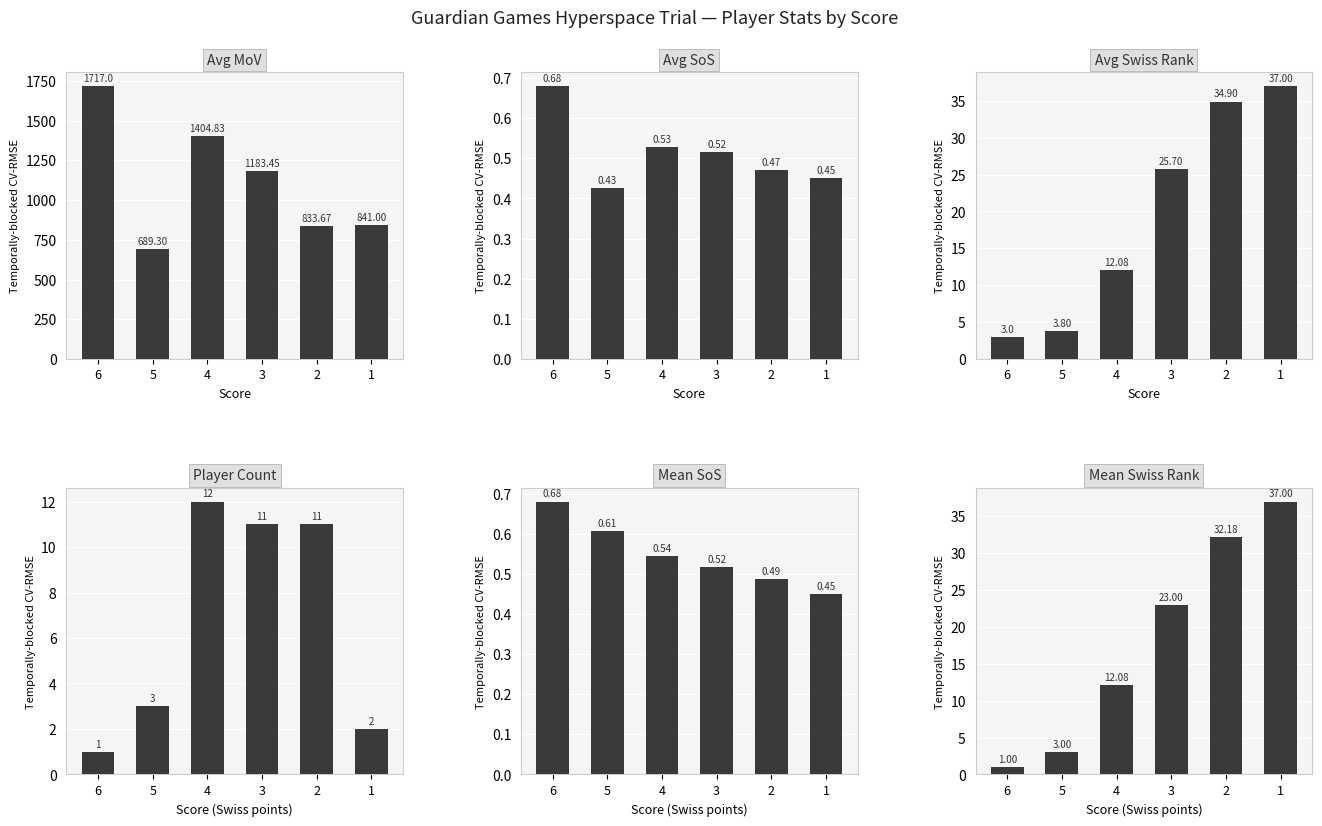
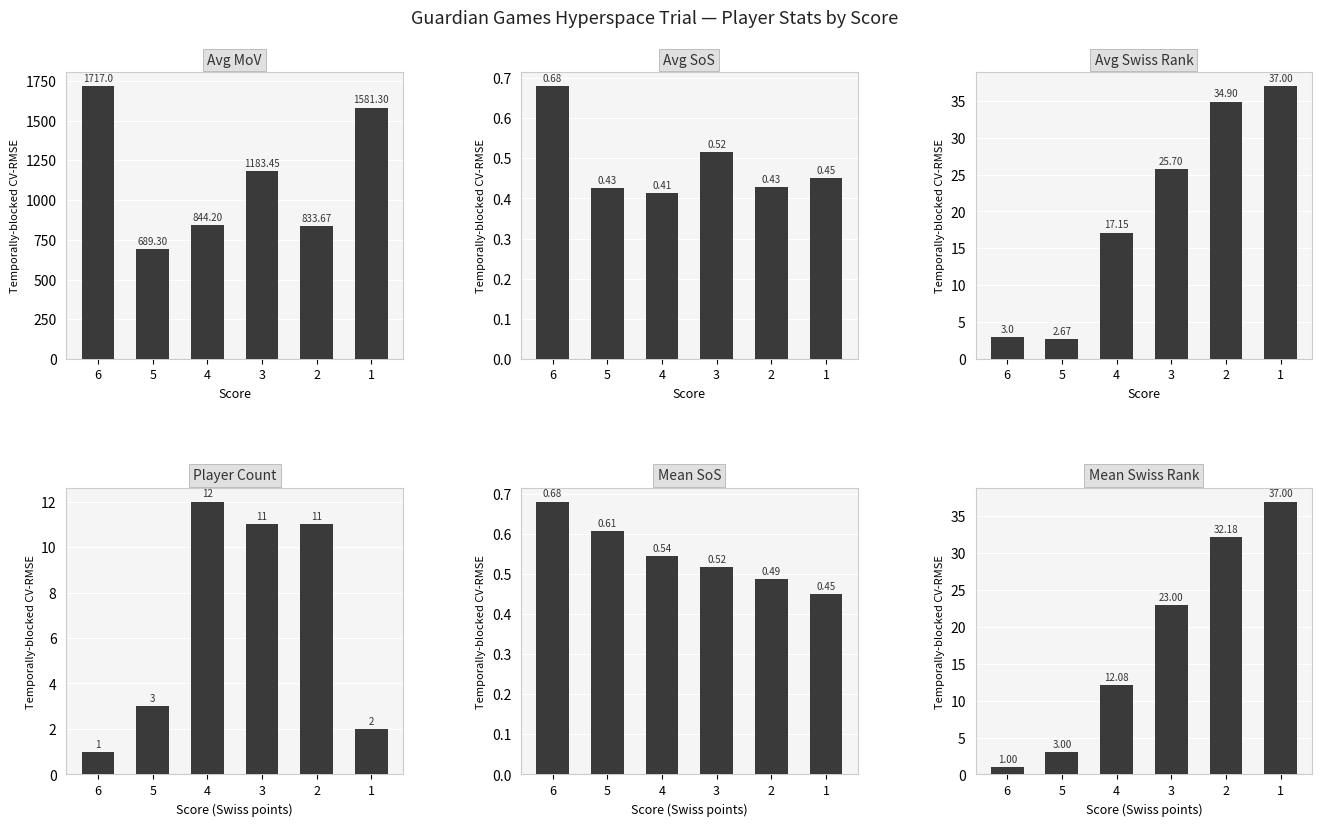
Avg MoV, 4: 1404.83 -> 844.20
Avg MoV, 1: 841.00 -> 1581.30
Avg SoS, 4: 0.53 -> 0.41
Avg SoS, 2: 0.47 -> 0.43
Avg Swiss Rank, 5: 3.80 -> 2.67
Avg Swiss Rank, 4: 12.08 -> 17.15
